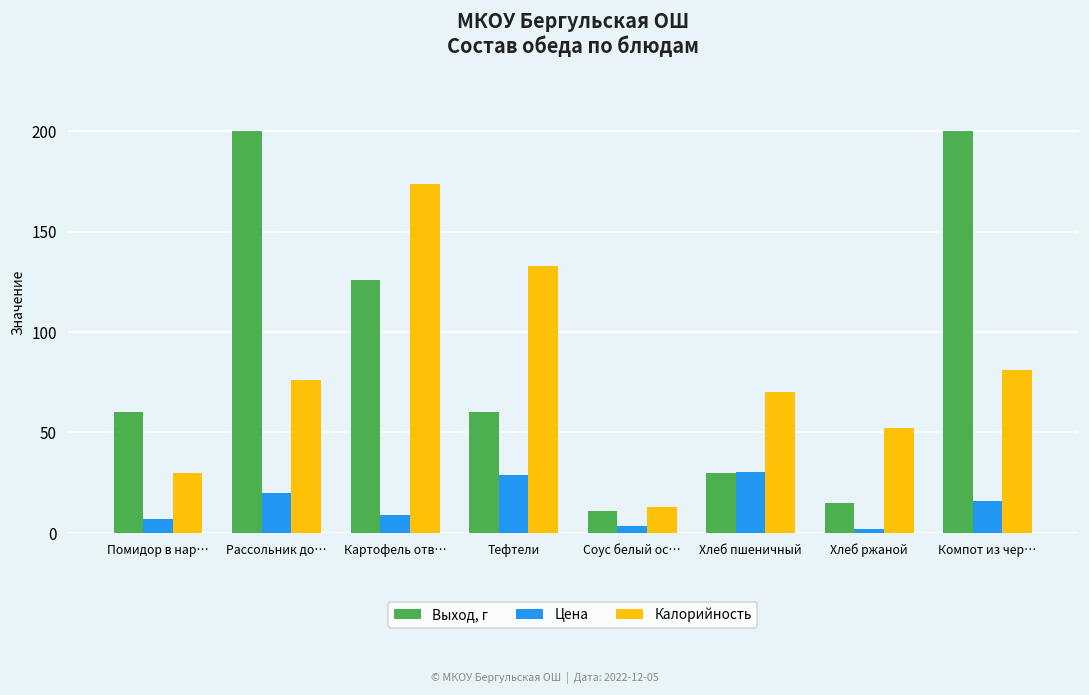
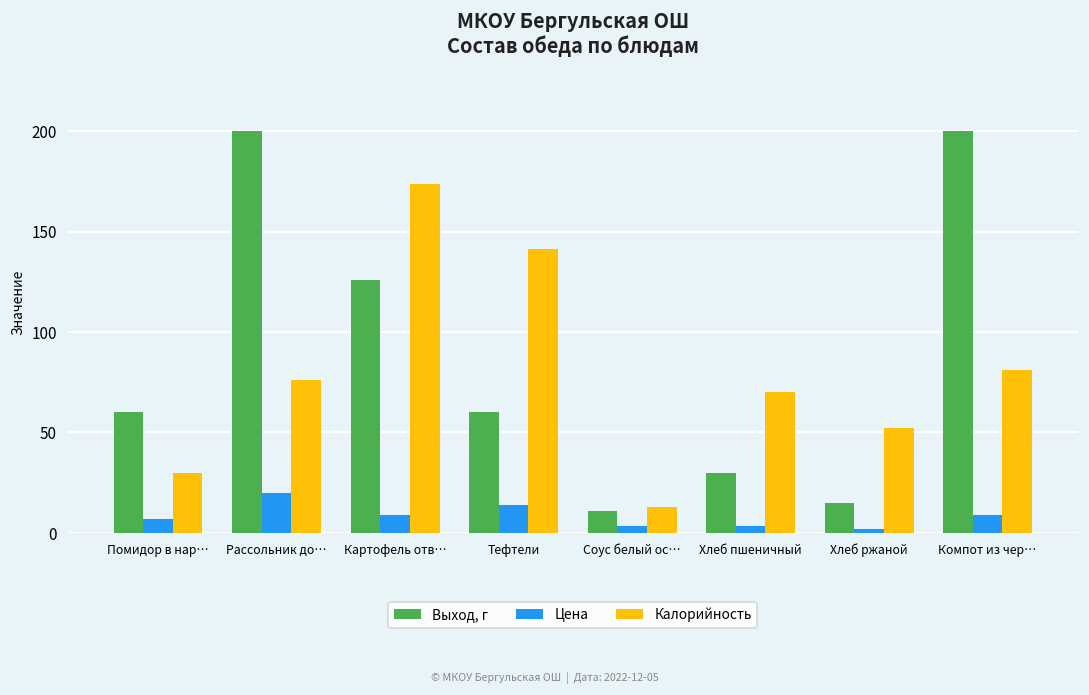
Цена, Тефтели: 29 -> 14
Калорийность, Тефтели: 133 -> 141
Цена, Хлеб пшеничный: 30 -> 3
Цена, Компот из чер…: 16 -> 9
